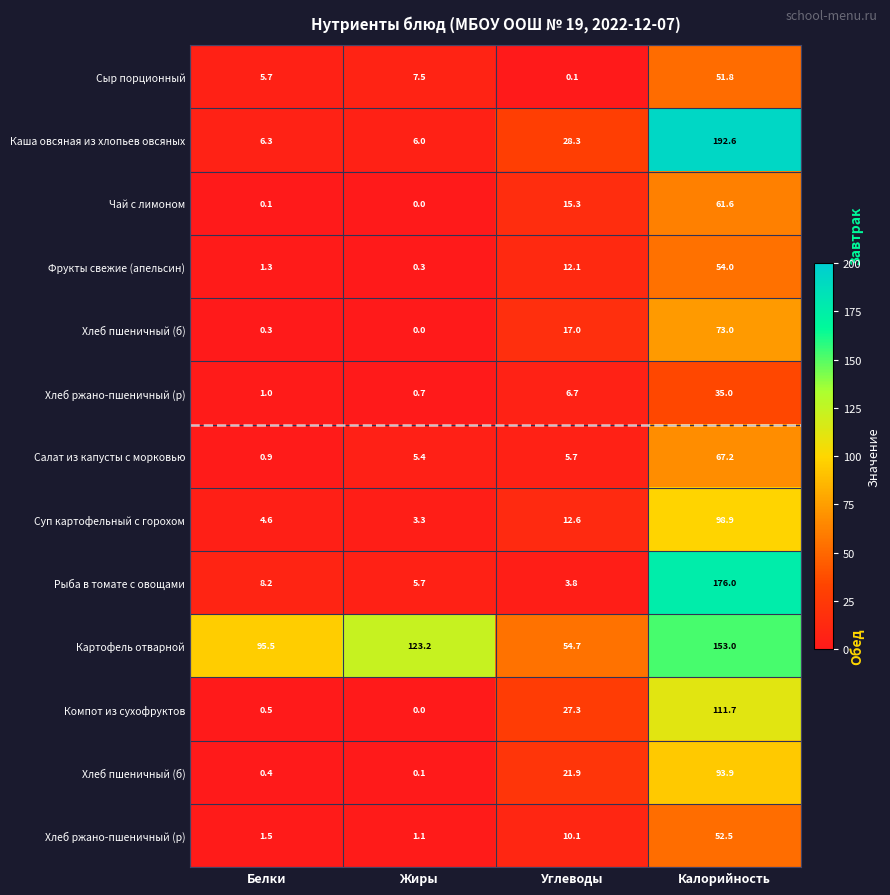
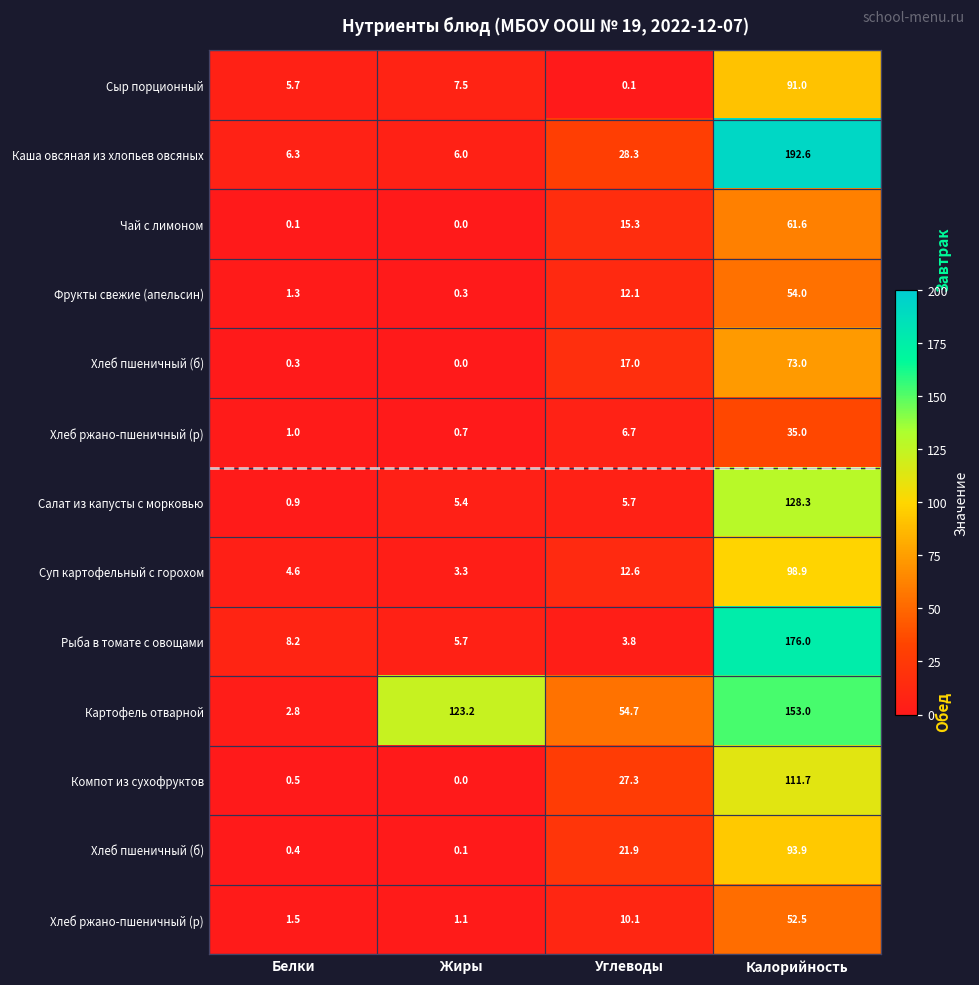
Сыр порционный, Калорийность: 51.8 -> 91.0
Салат из капусты с морковью, Калорийность: 67.2 -> 128.3
Картофель отварной, Белки: 95.5 -> 2.8
